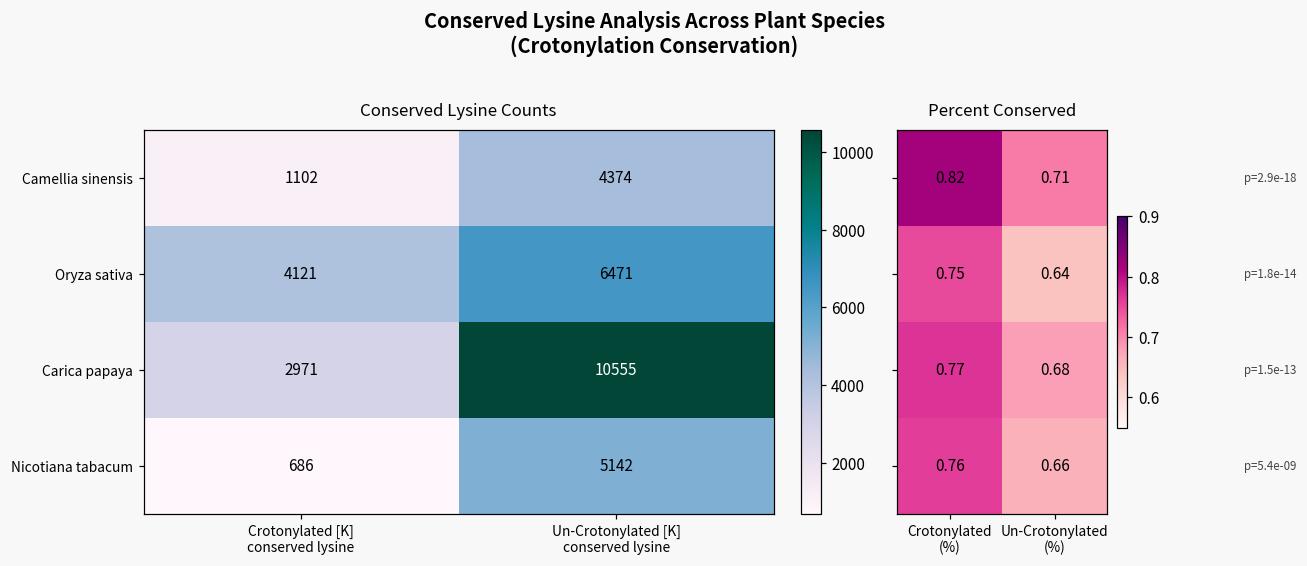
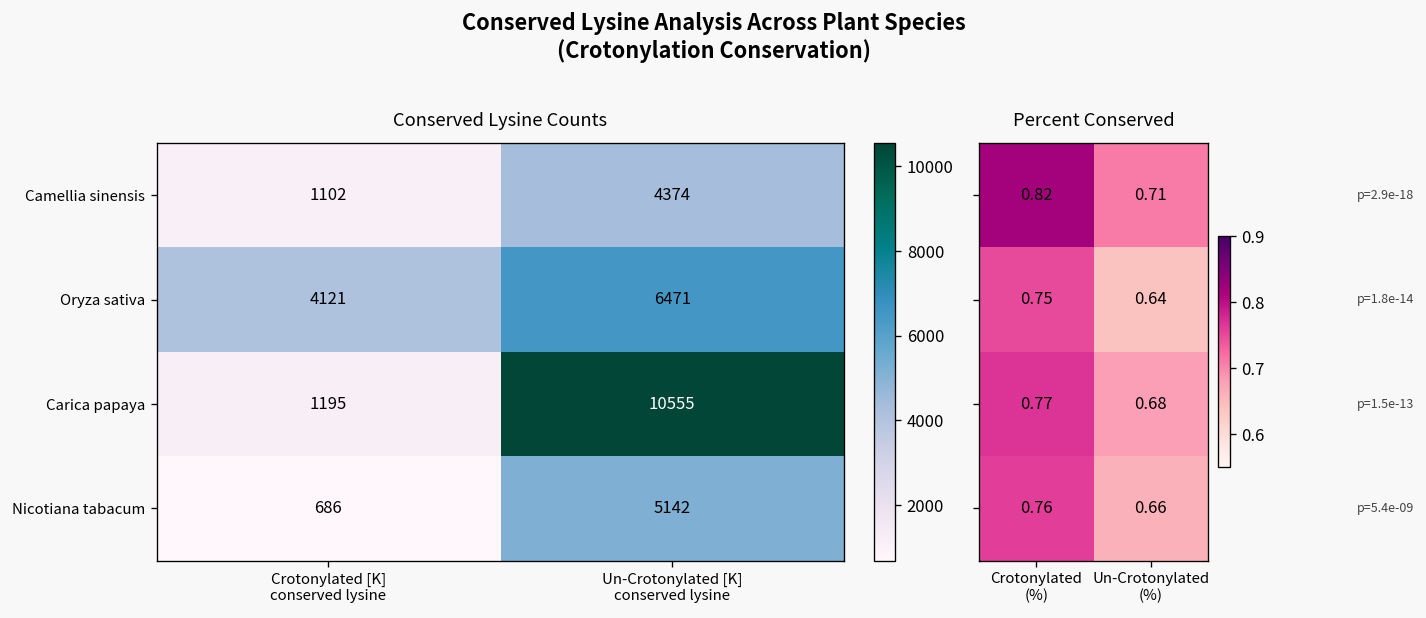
Conserved Lysine Counts, Carica papaya, Crotonylated [K] conserved lysine: 2971 -> 1195
